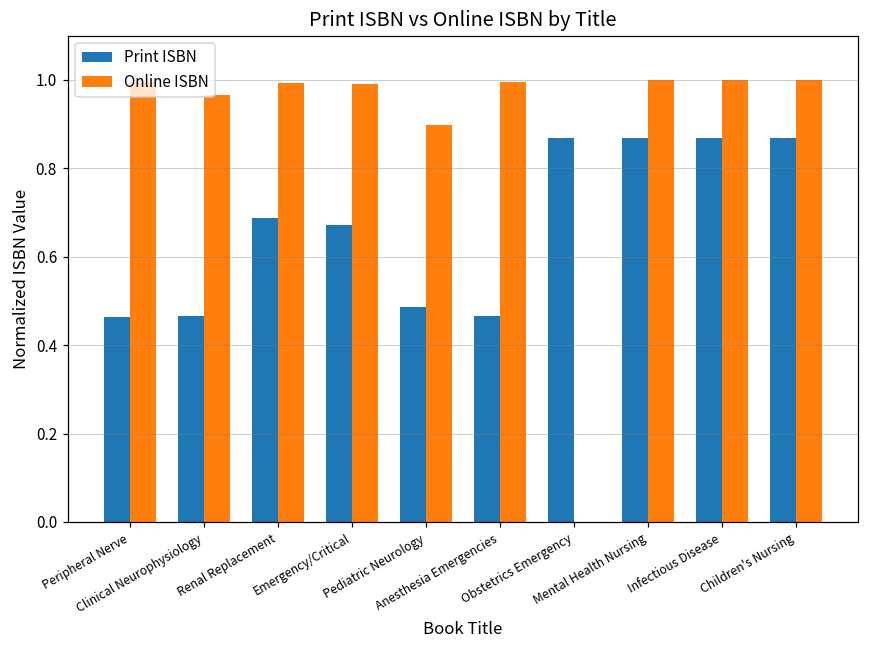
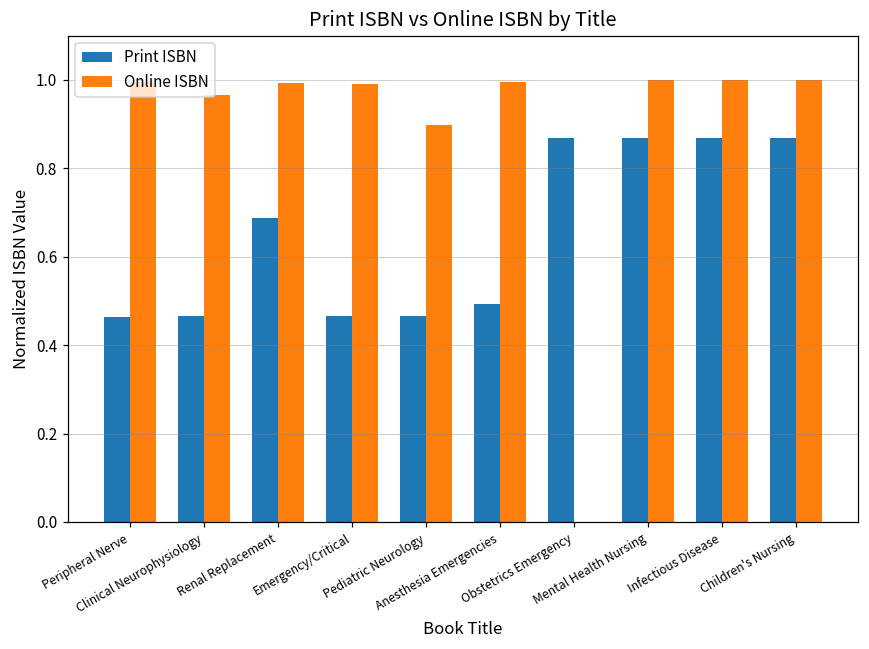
Print ISBN, Emergency/Critical: 0.67 -> 0.47
Print ISBN, Pediatric Neurology: 0.49 -> 0.47
Print ISBN, Anesthesia Emergencies: 0.47 -> 0.49
